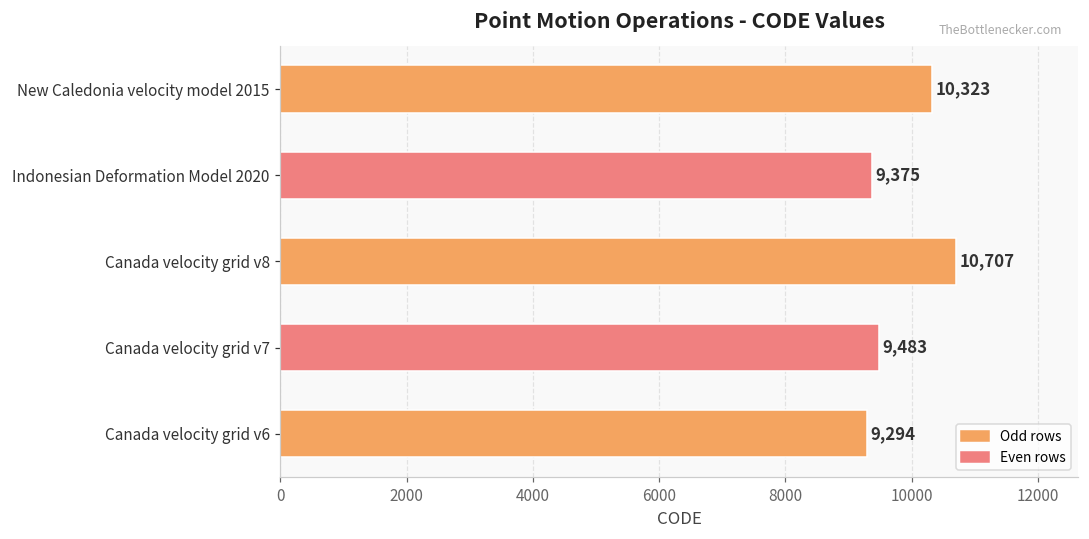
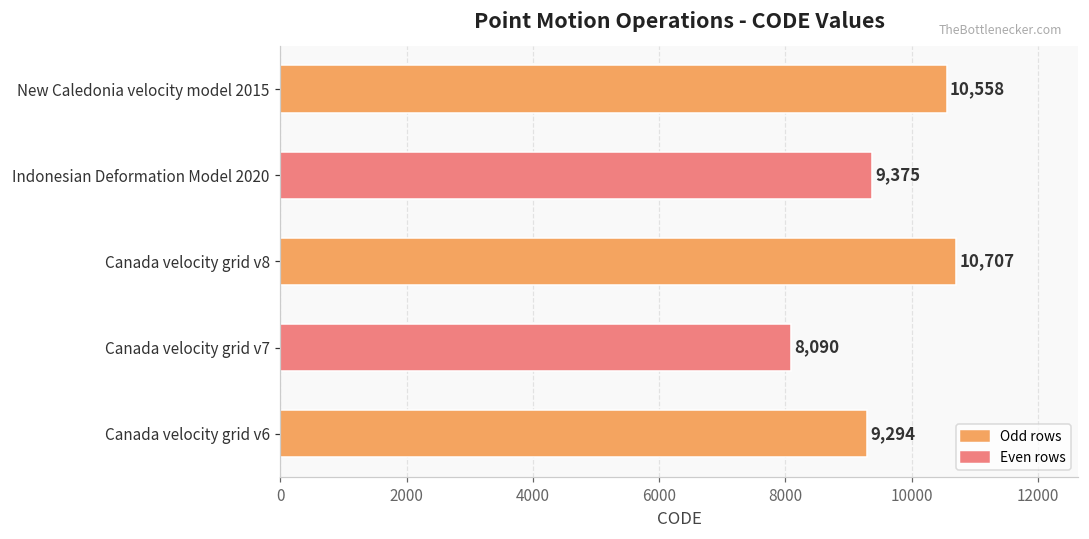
New Caledonia velocity model 2015: 10,323 -> 10,558
Canada velocity grid v7: 9,483 -> 8,090
